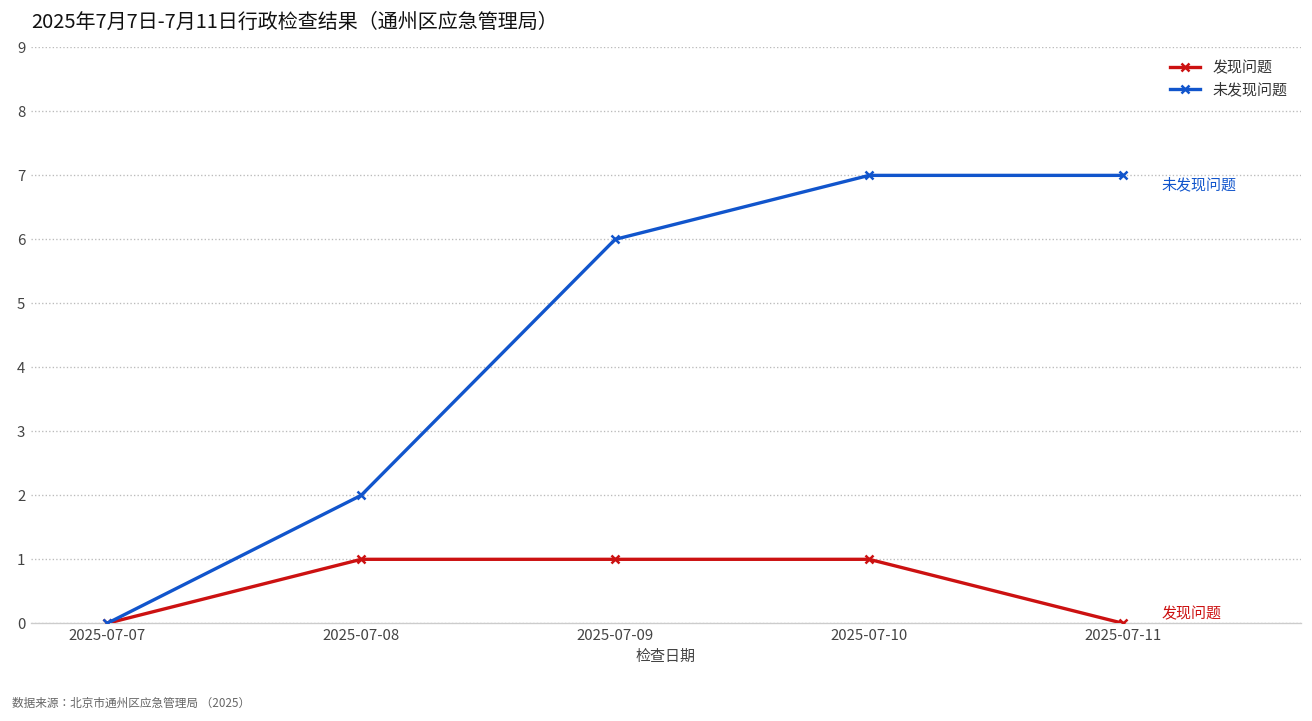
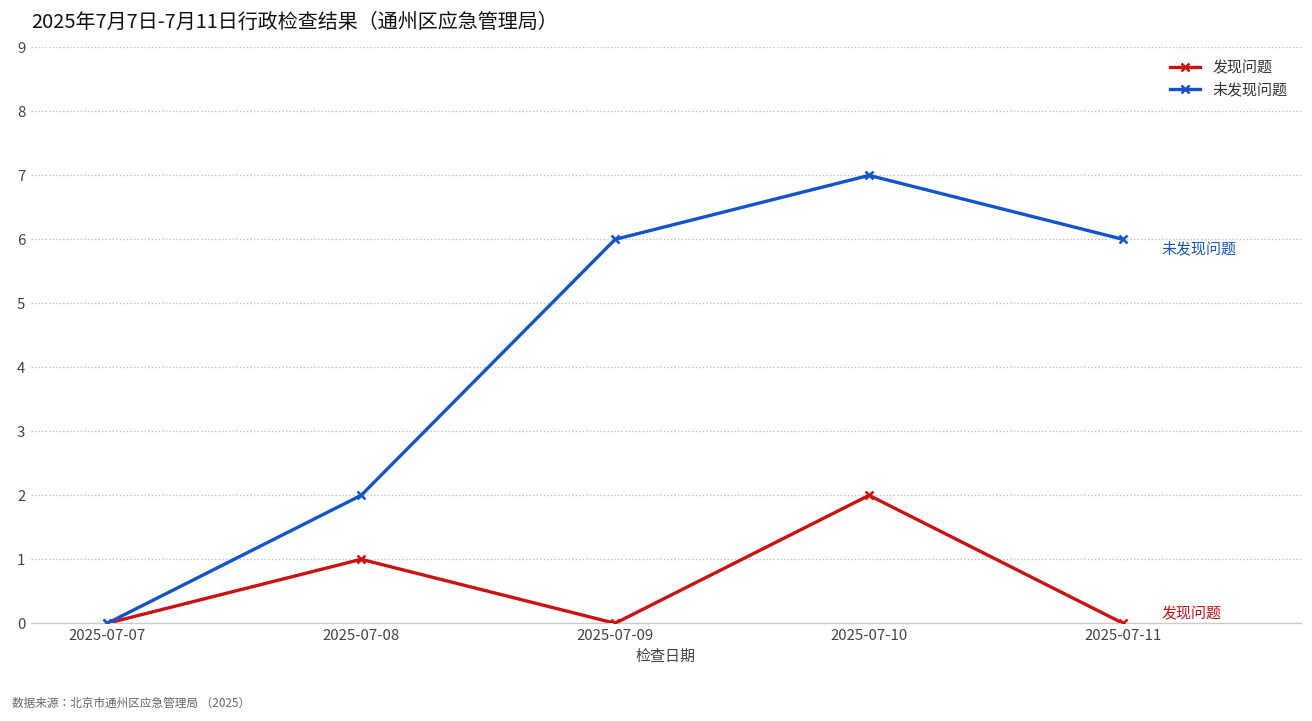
发现问题, 2025-07-09: 1 -> 0
发现问题, 2025-07-10: 1 -> 2
未发现问题, 2025-07-11: 7 -> 6
